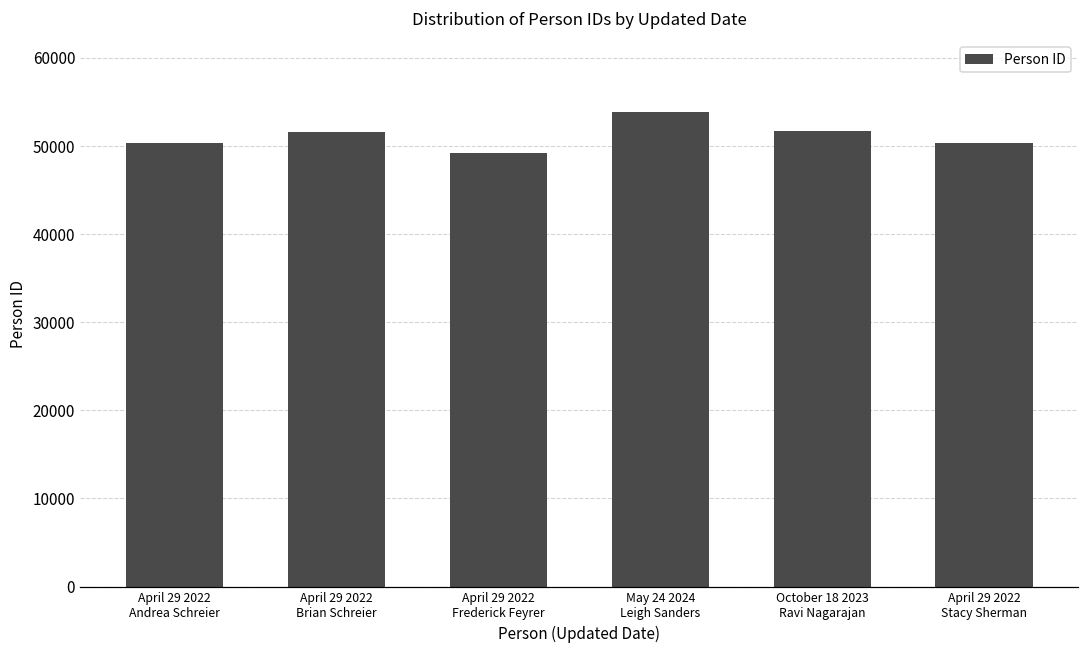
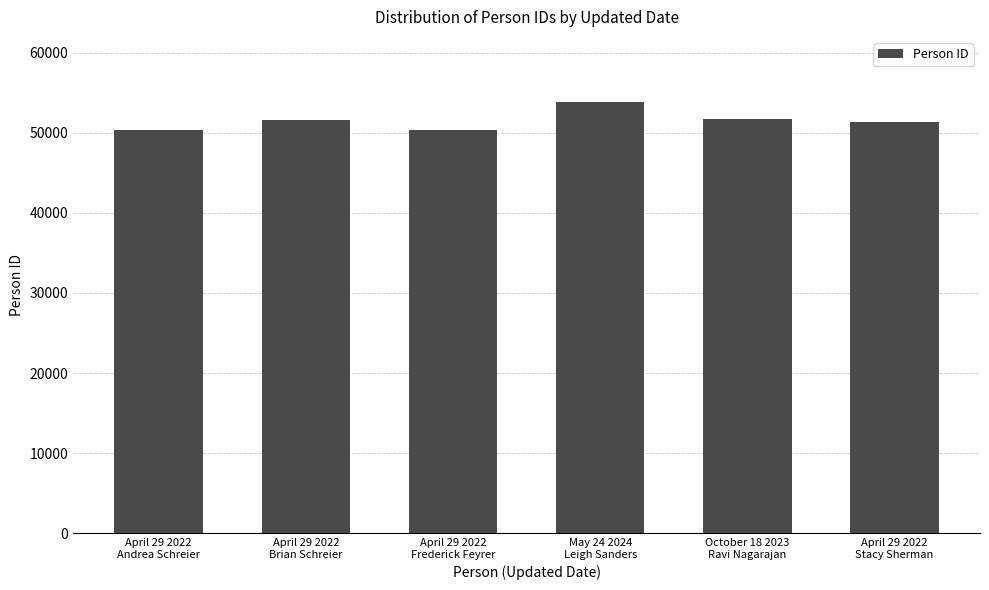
April 29 2022 Frederick Feyrer: 49000 -> 50000
April 29 2022 Stacy Sherman: 50000 -> 51000
